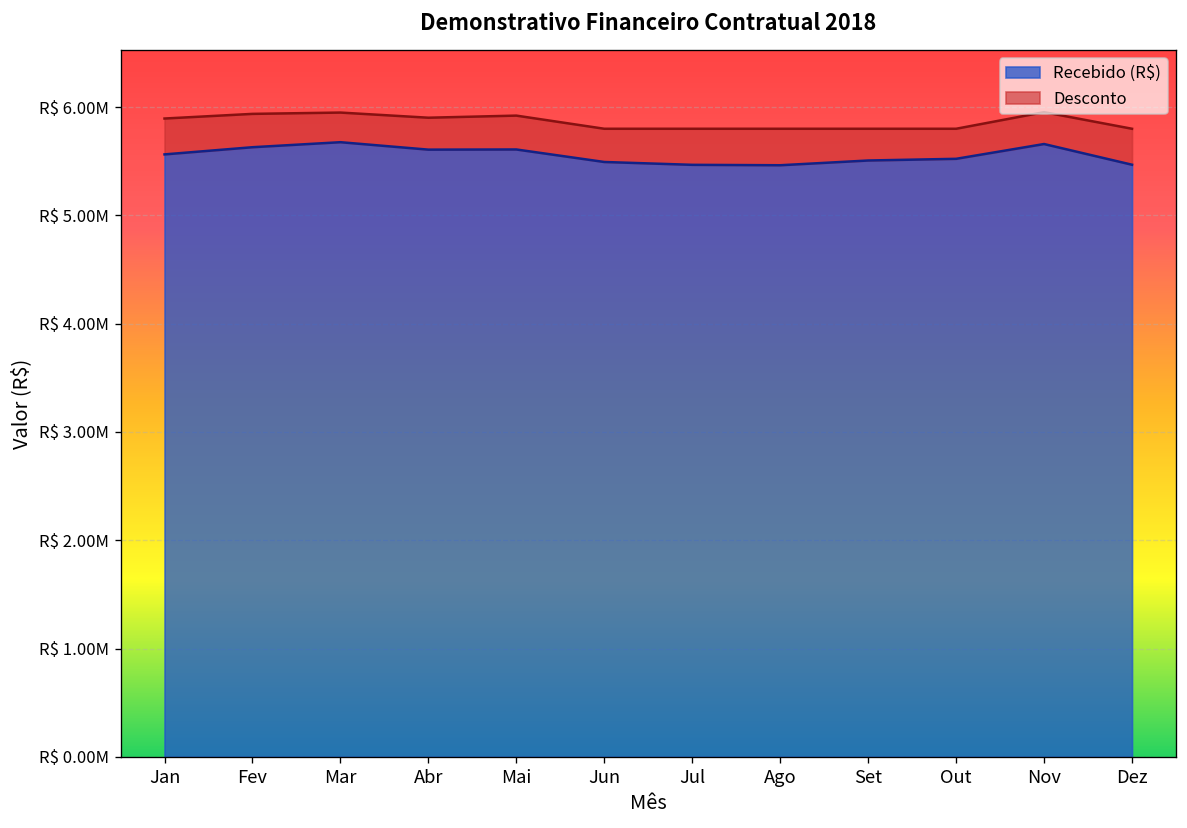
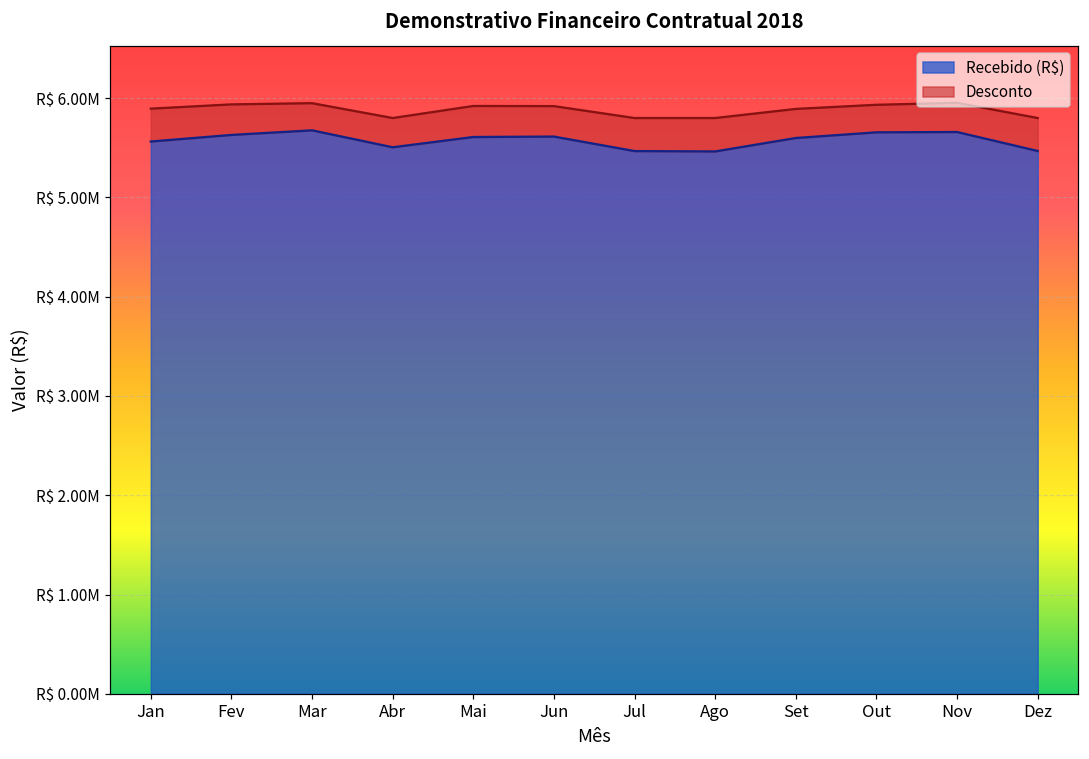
Recebido (R$), Abr: R$ 5600000 -> R$ 5500000
Recebido (R$), Jun: R$ 5500000 -> R$ 5600000
Recebido (R$), Set: R$ 5500000 -> R$ 5600000
Recebido (R$), Out: R$ 5500000 -> R$ 5700000
